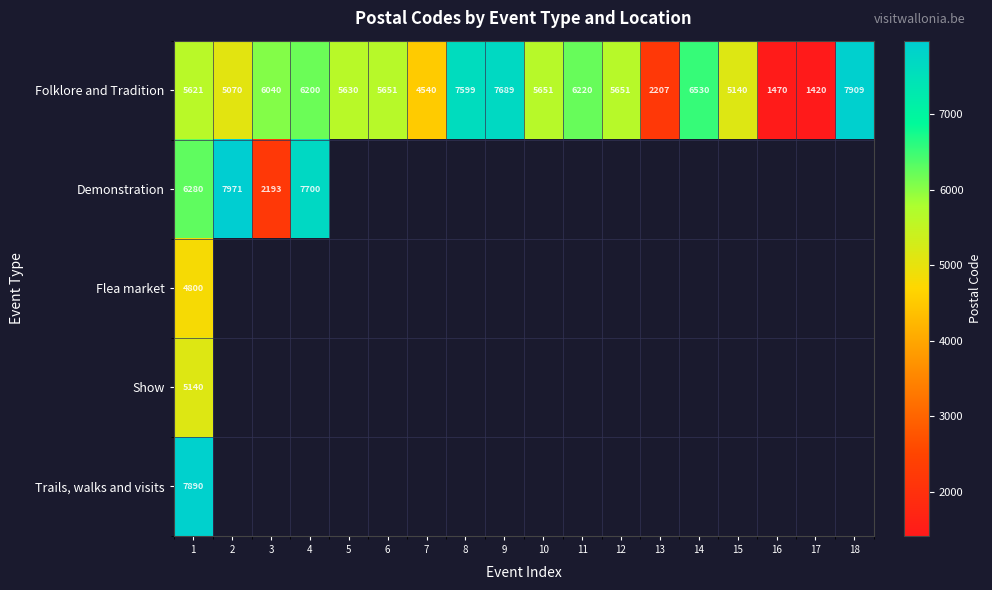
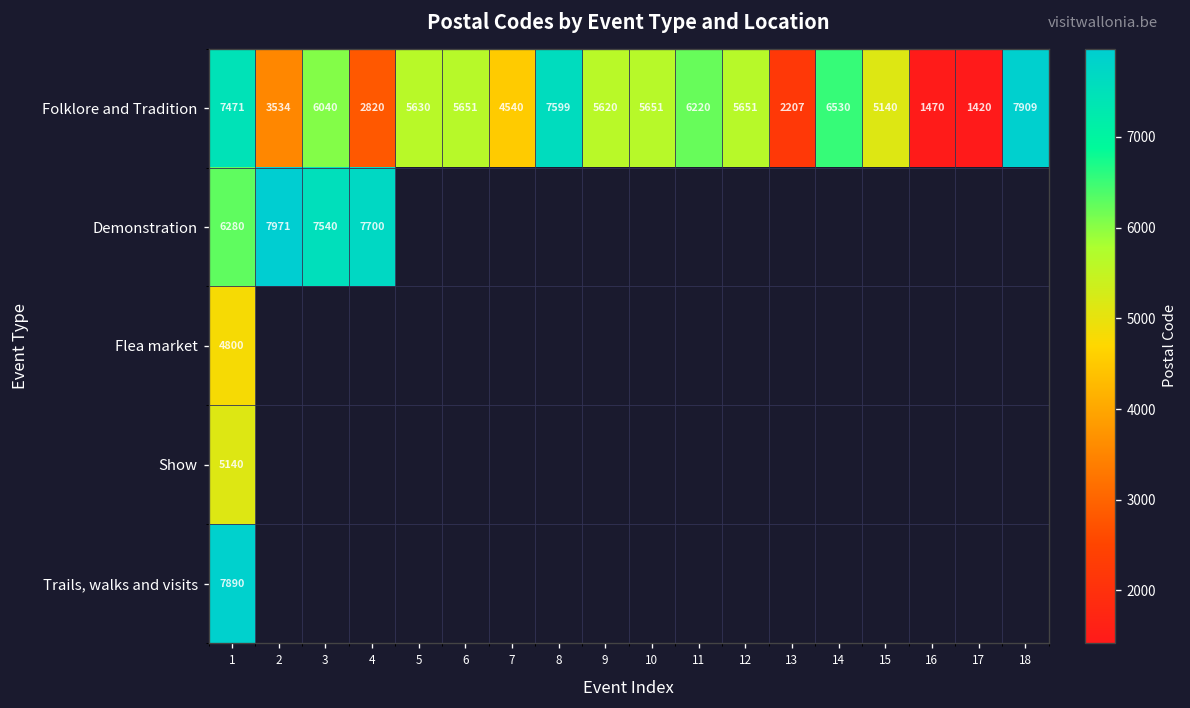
Folklore and Tradition, 1: 5621 -> 7471
Folklore and Tradition, 2: 5070 -> 3534
Folklore and Tradition, 4: 6200 -> 2820
Folklore and Tradition, 9: 7689 -> 5620
Demonstration, 3: 2193 -> 7540
